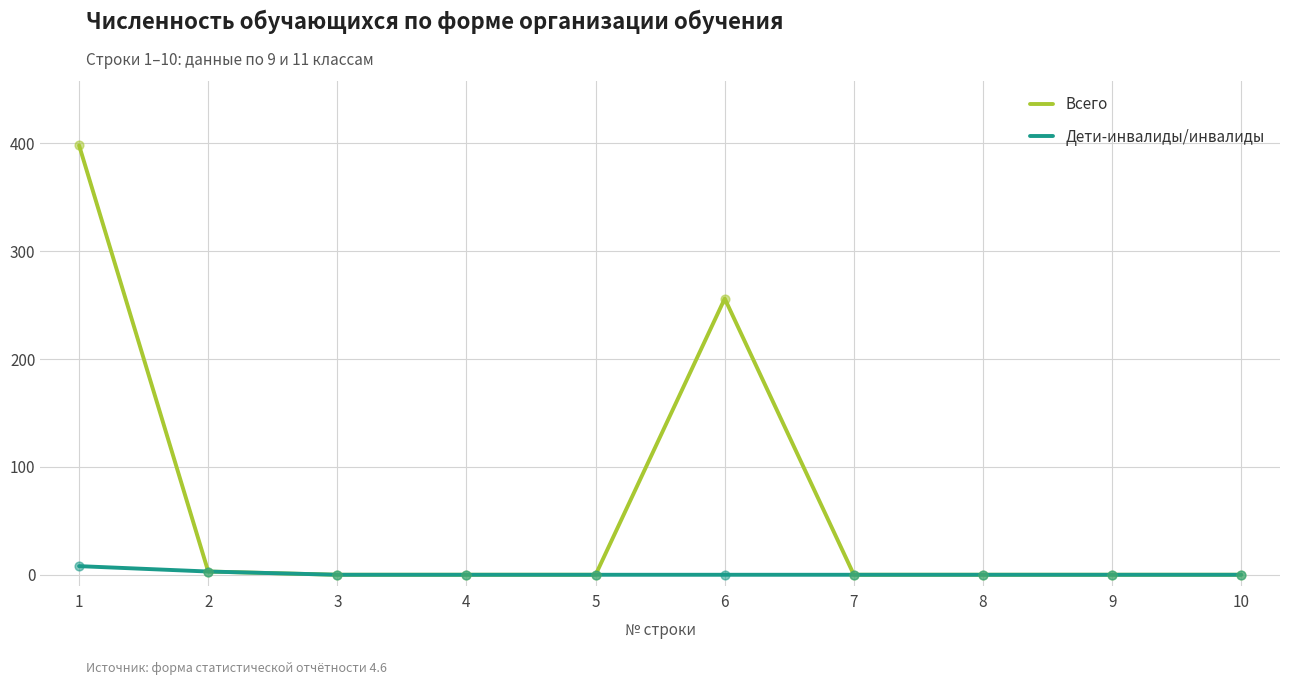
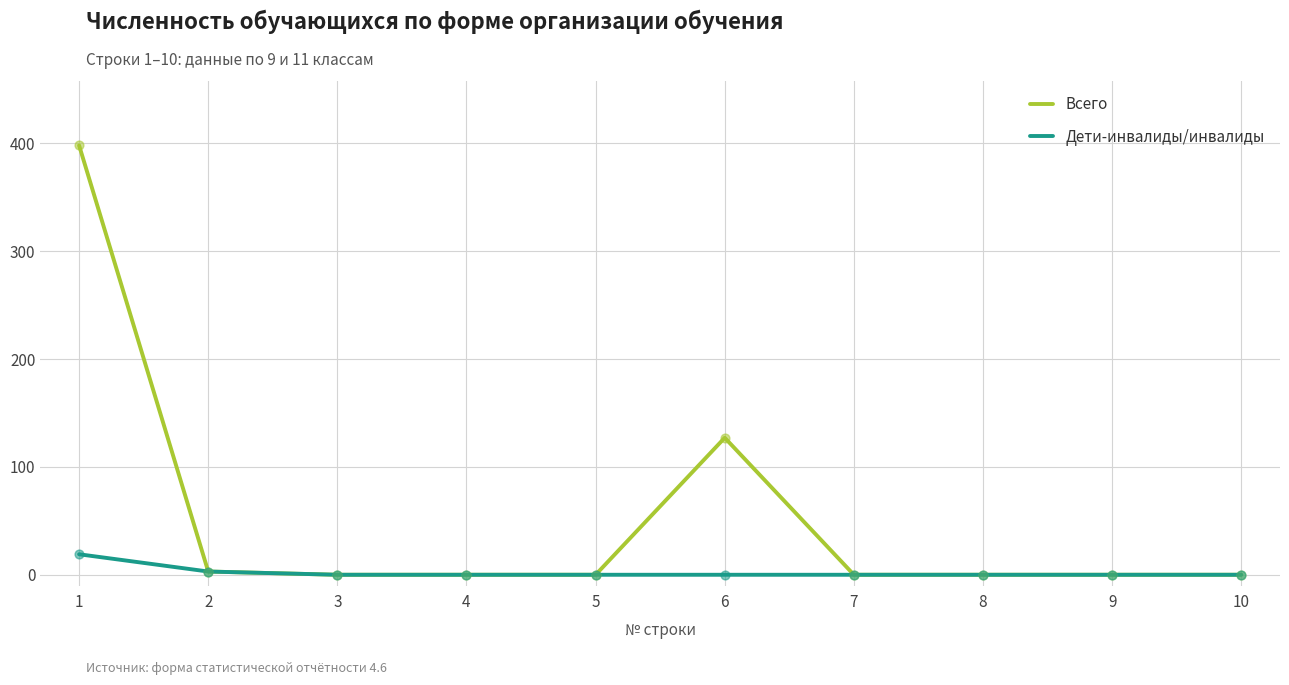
Дети-инвалиды/инвалиды, 1: 8 -> 19
Всего, 6: 256 -> 127
